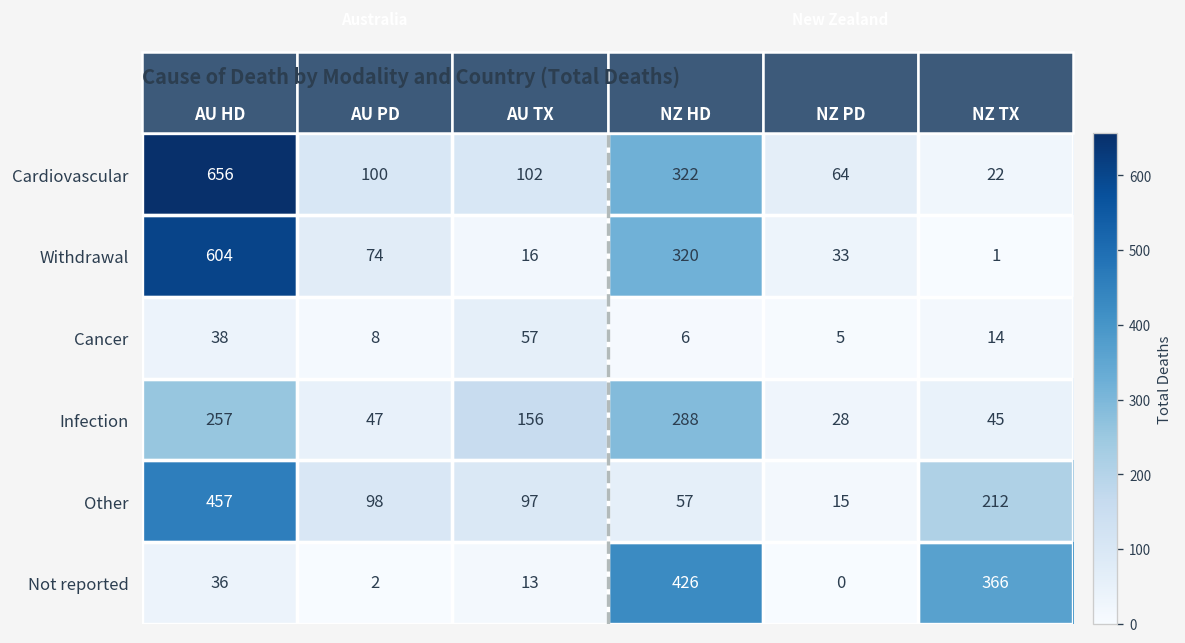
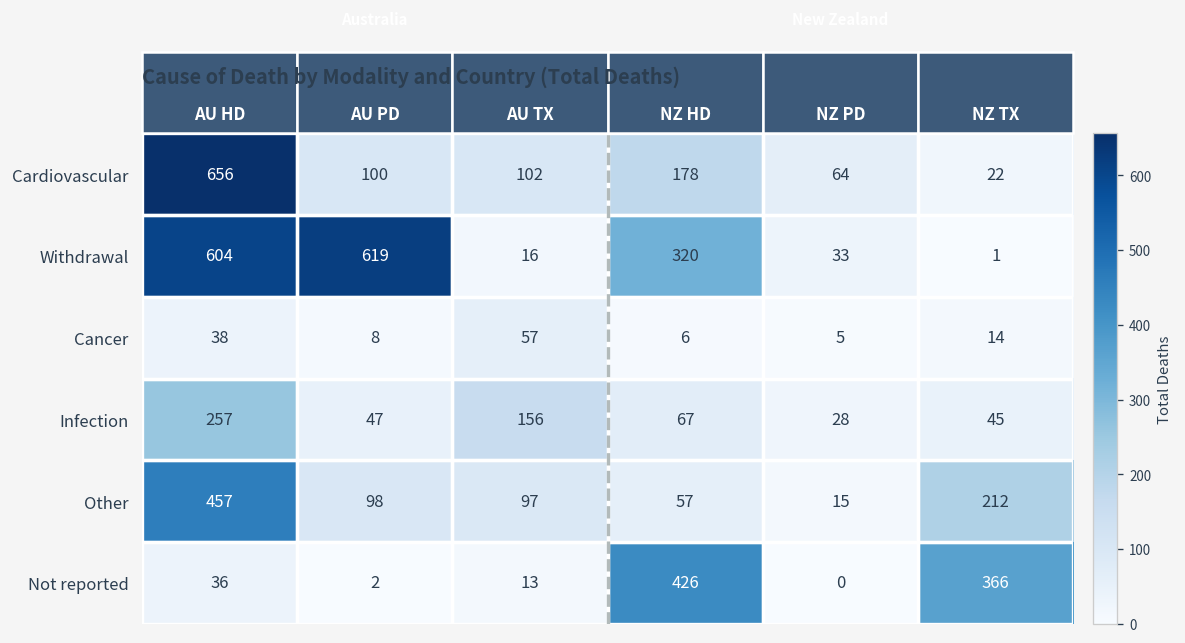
Cardiovascular, NZ HD: 322 -> 178
Withdrawal, AU PD: 74 -> 619
Infection, NZ HD: 288 -> 67
